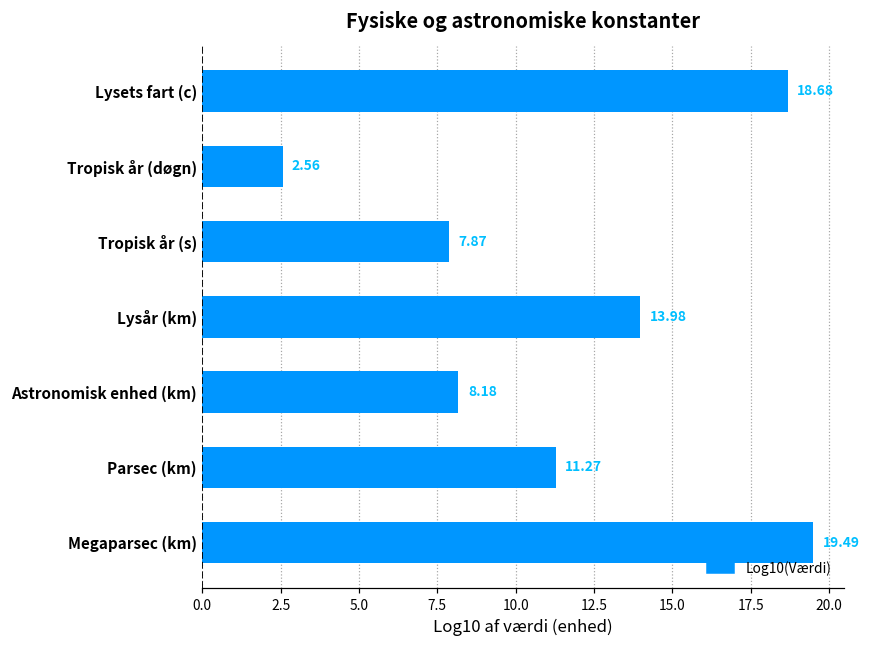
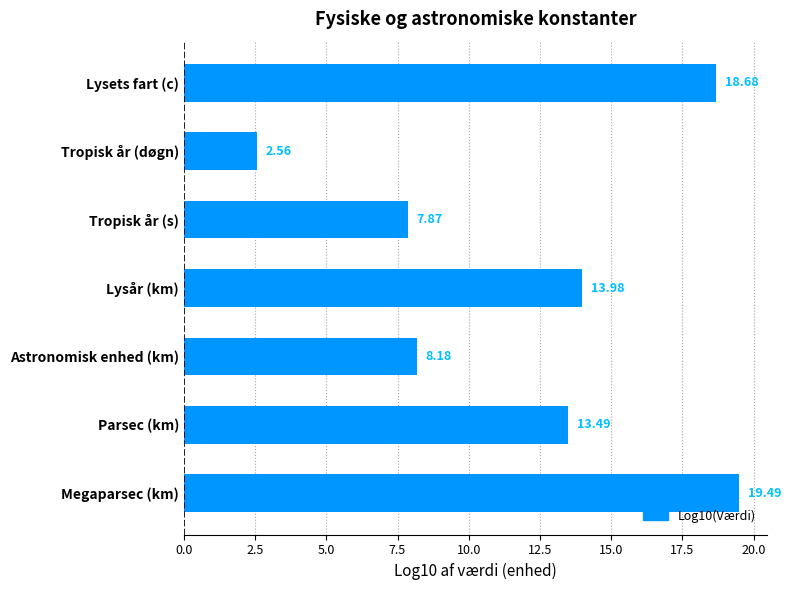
Parsec (km): 11.27 -> 13.49
